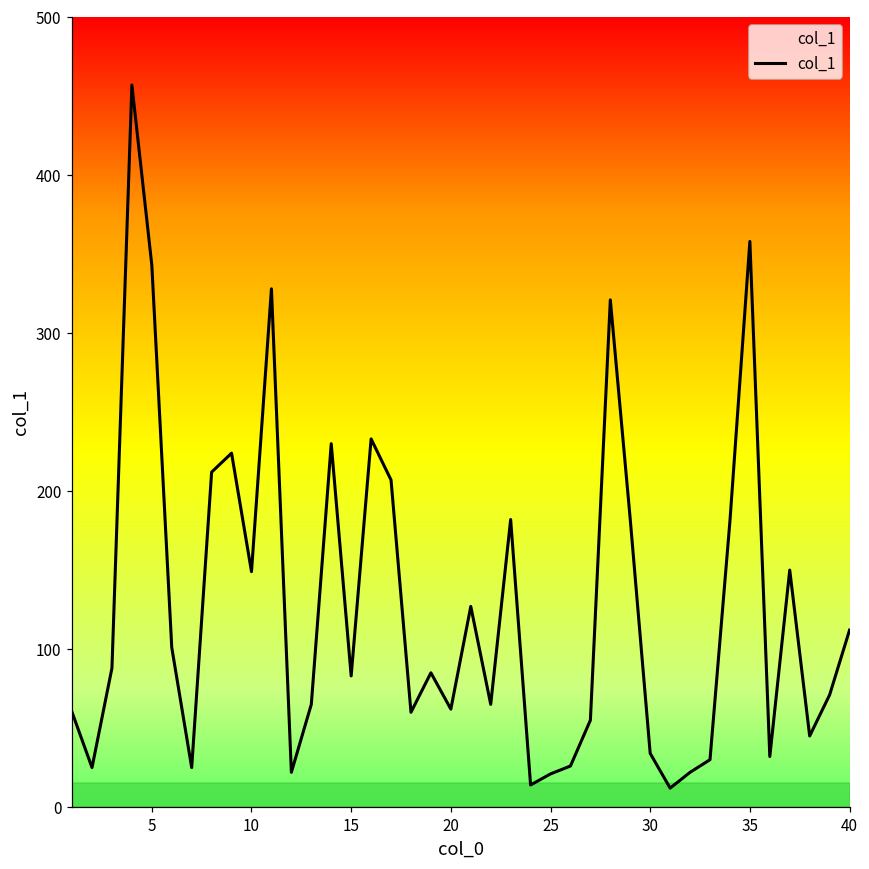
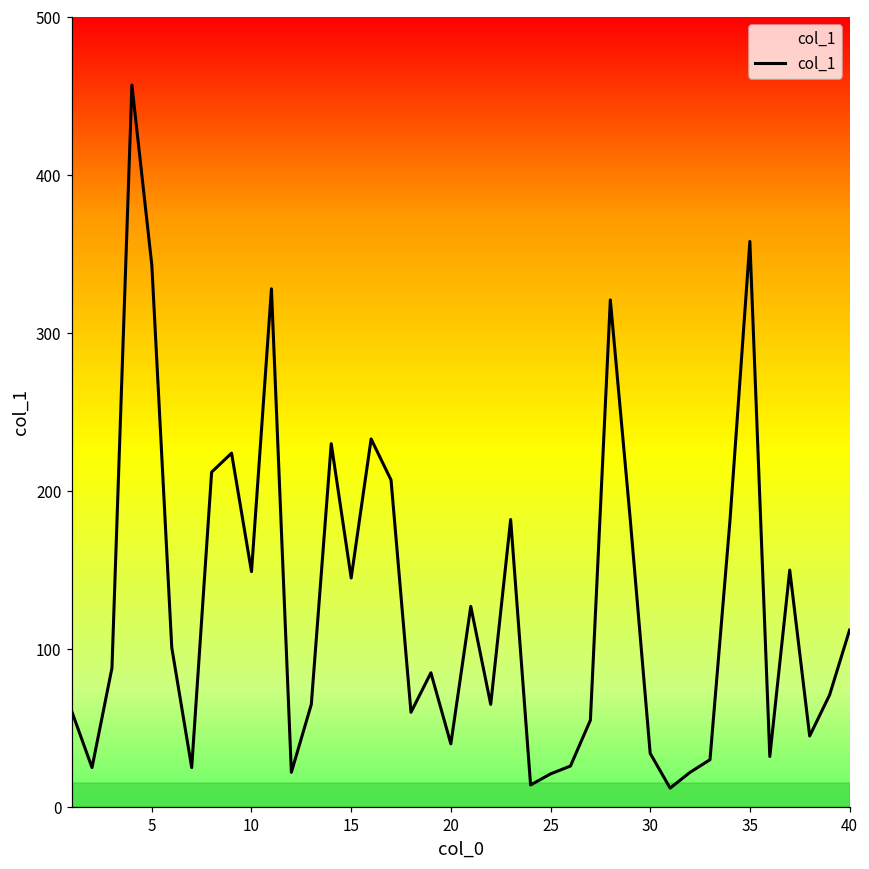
15: 83 -> 145
20: 62 -> 40
